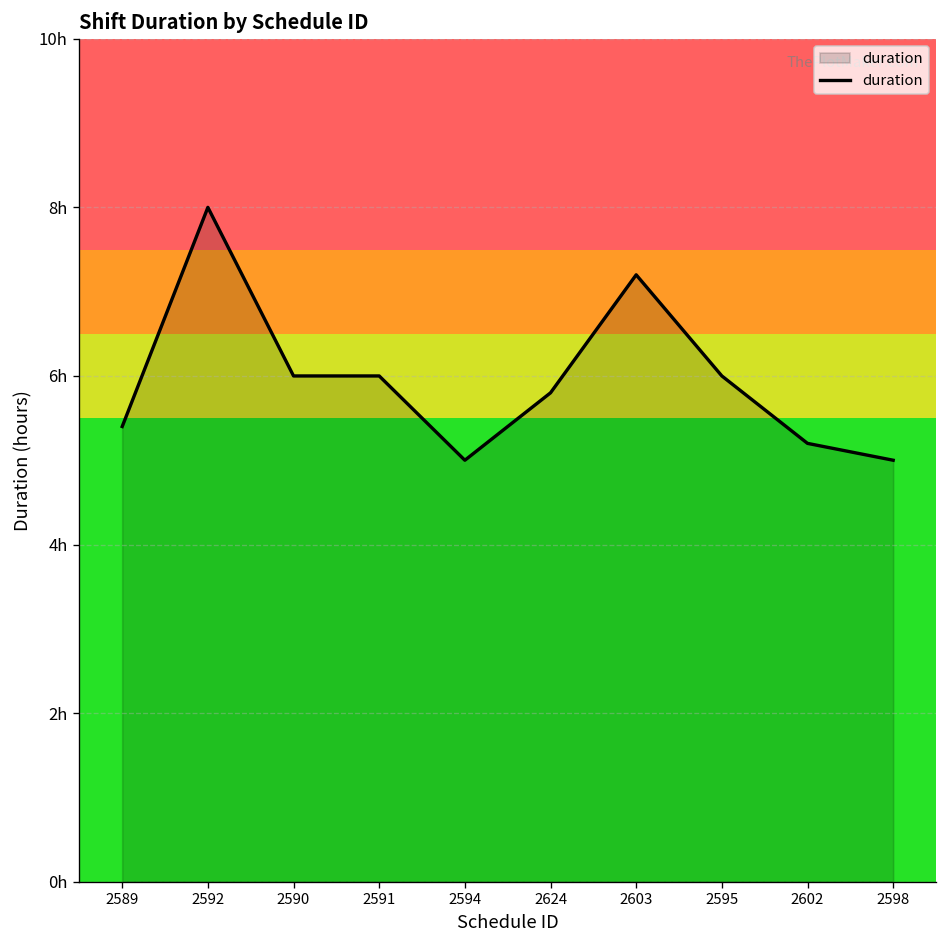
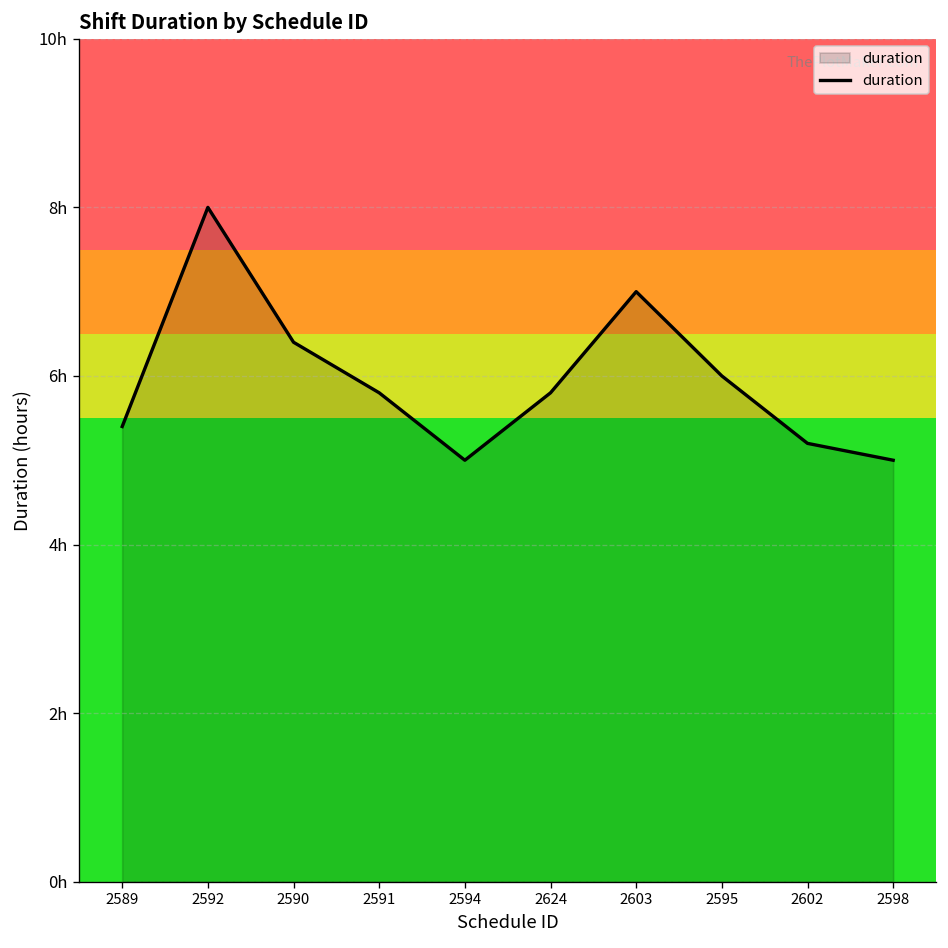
2590: 6.0h -> 6.4h
2591: 6.0h -> 5.8h
2603: 7.2h -> 7.0h
